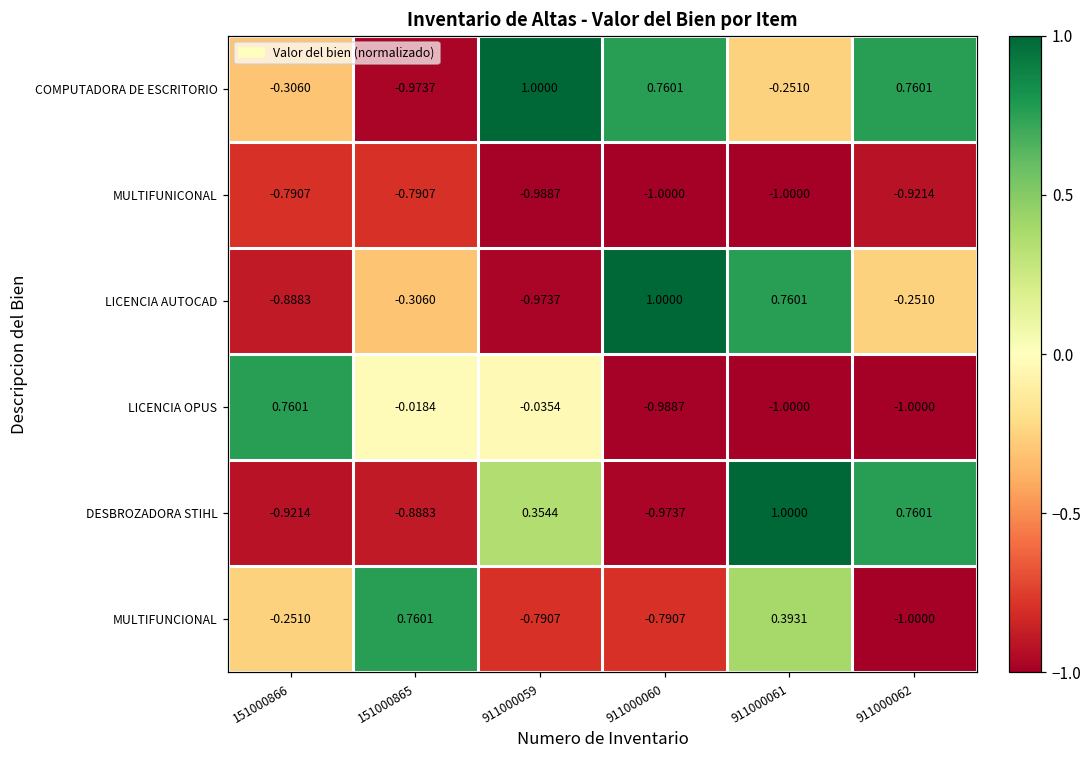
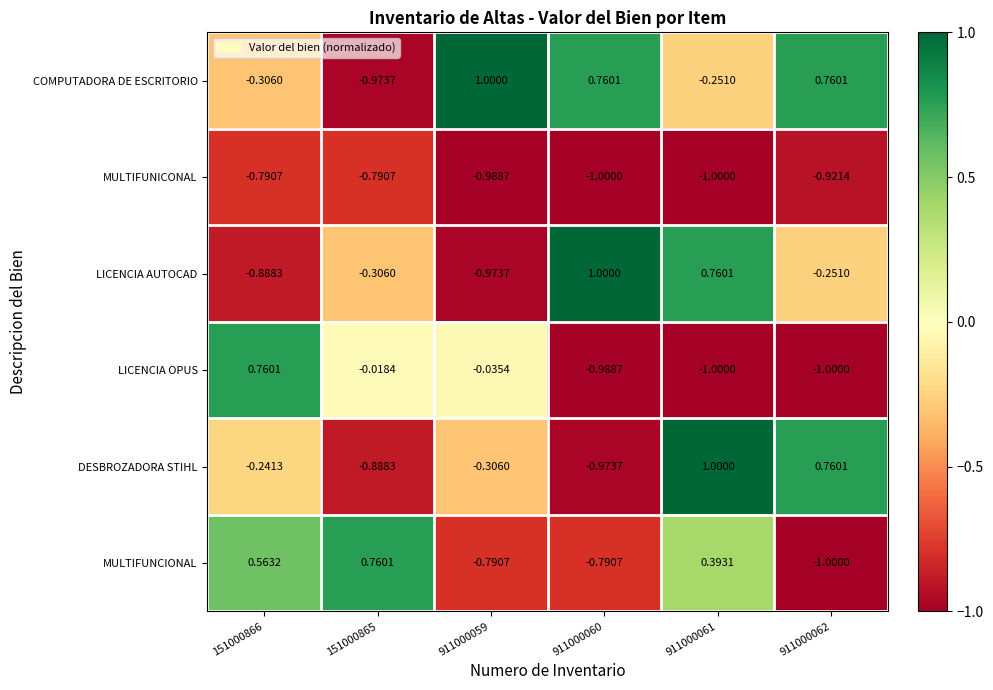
DESBROZADORA STIHL, 151000866: -0.9214 -> -0.2413
DESBROZADORA STIHL, 911000059: 0.3544 -> -0.3060
MULTIFUNCIONAL, 151000866: -0.2510 -> 0.5632
